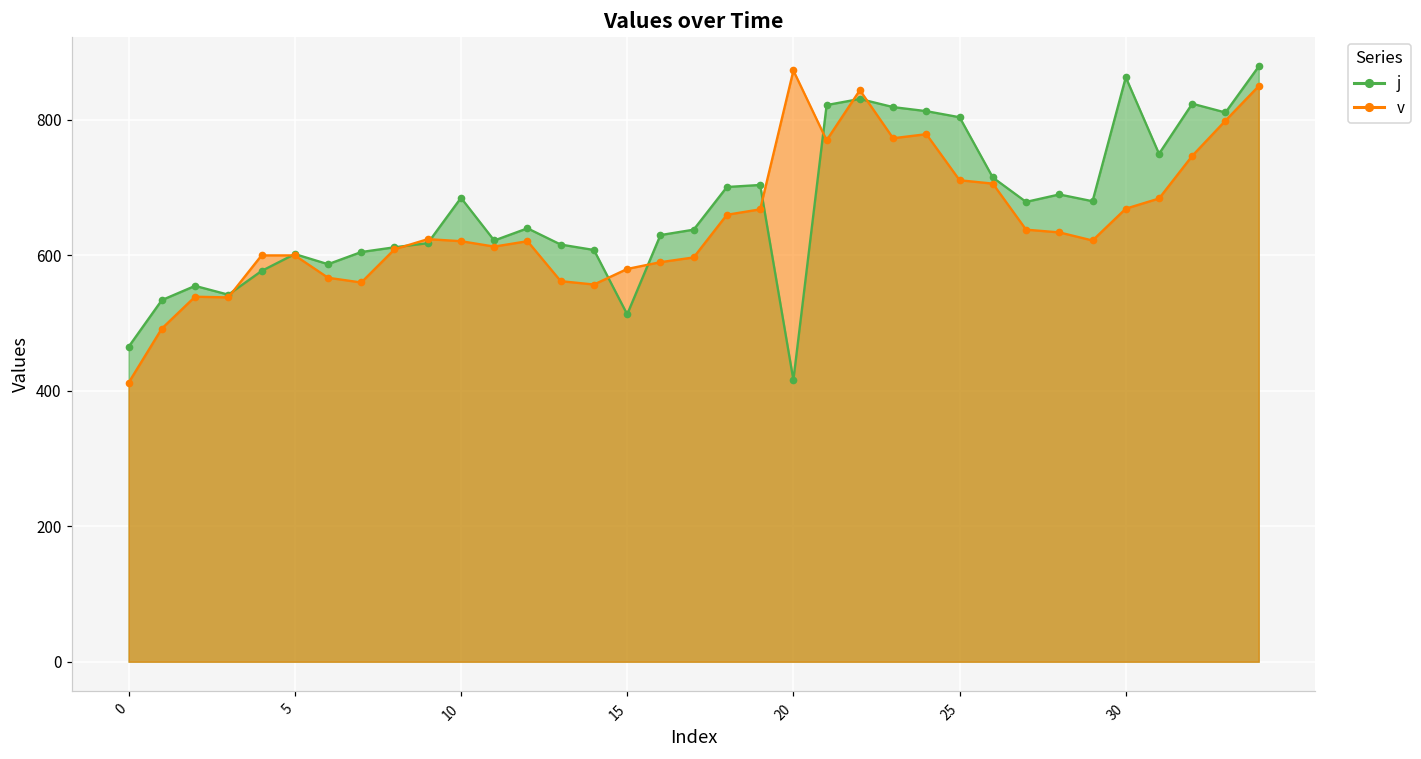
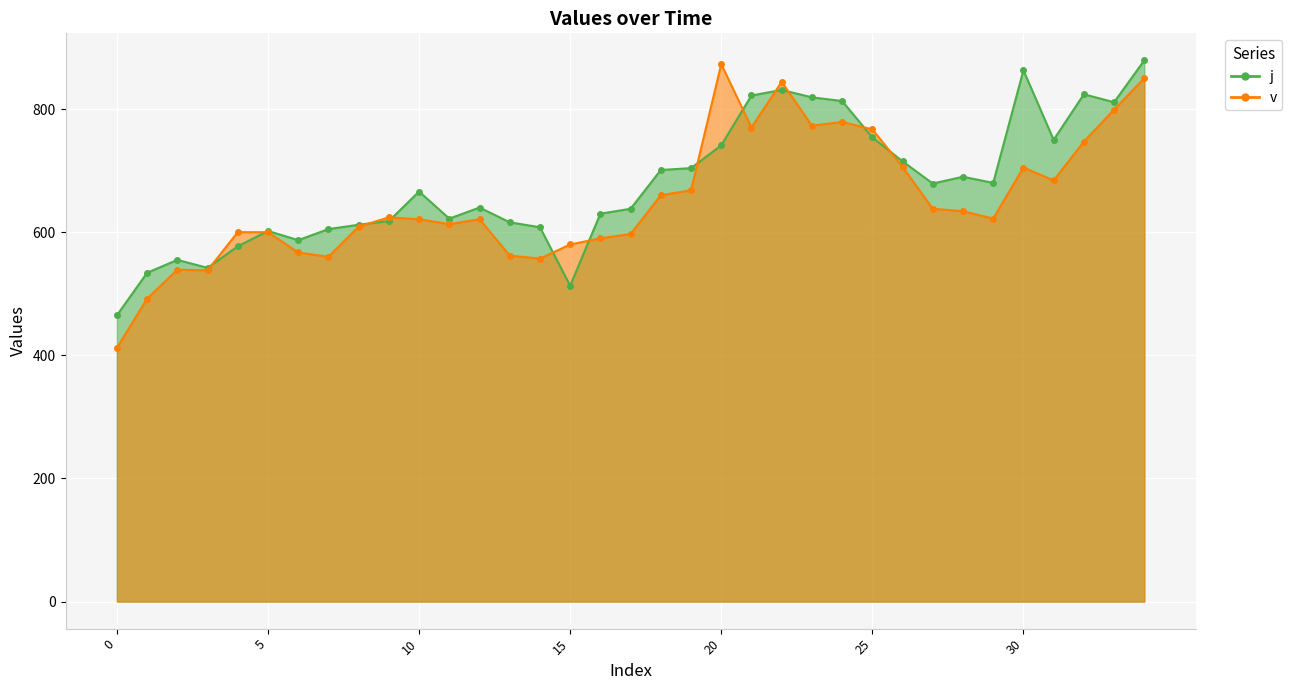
j, 10: 690 -> 670
j, 20: 420 -> 740
j, 25: 800 -> 750
v, 25: 710 -> 770
v, 30: 670 -> 710
